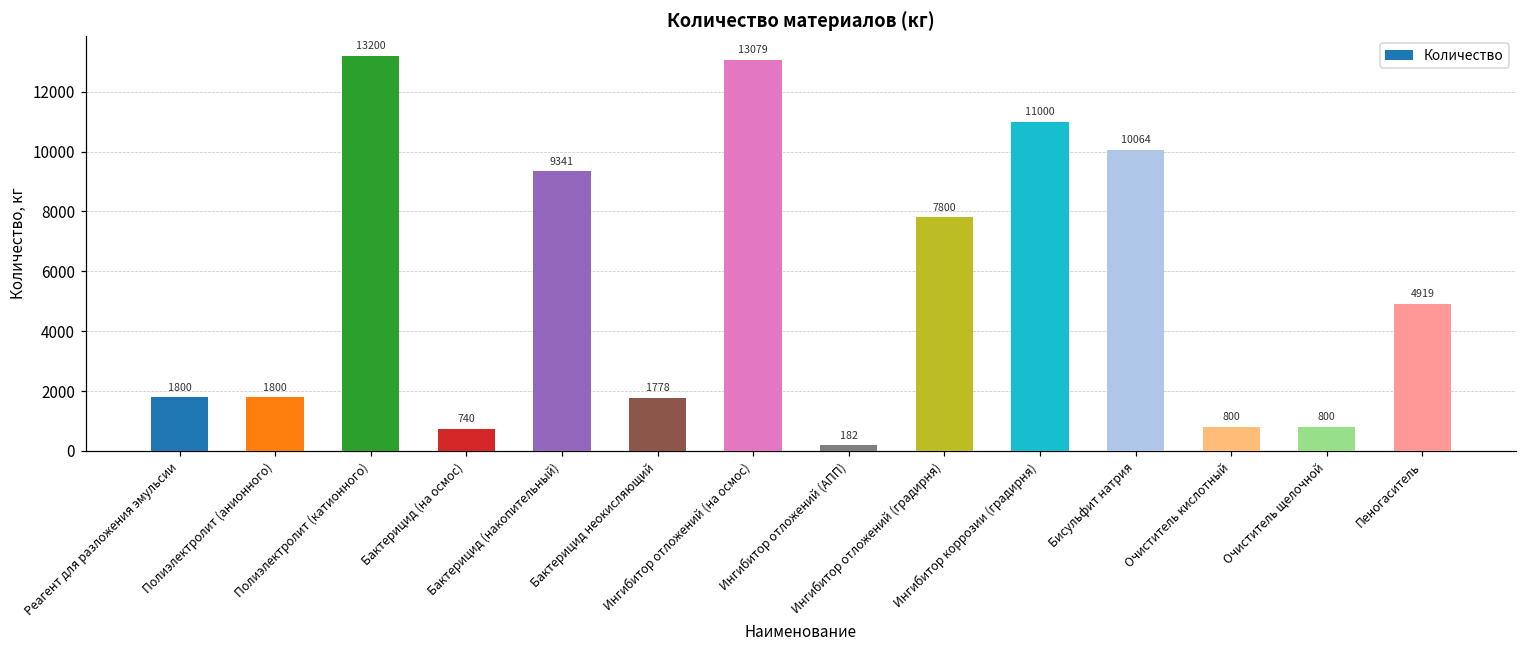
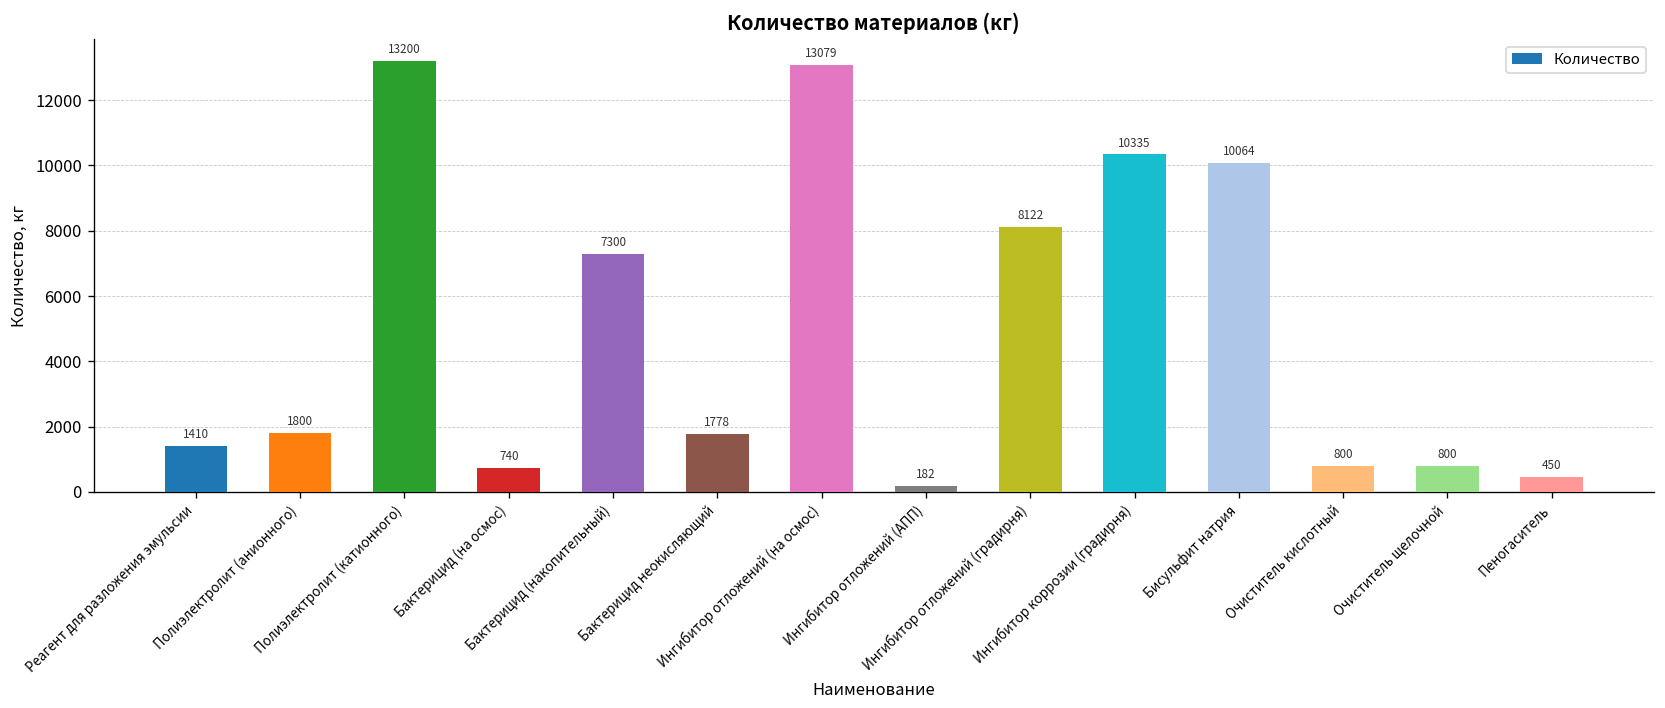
Реагент для разложения эмульсии: 1800 -> 1410
Бактерицид (накопительный): 9341 -> 7300
Ингибитор отложений (градирня): 7800 -> 8122
Ингибитор коррозии (градирня): 11000 -> 10335
Пеногаситель: 4919 -> 450
